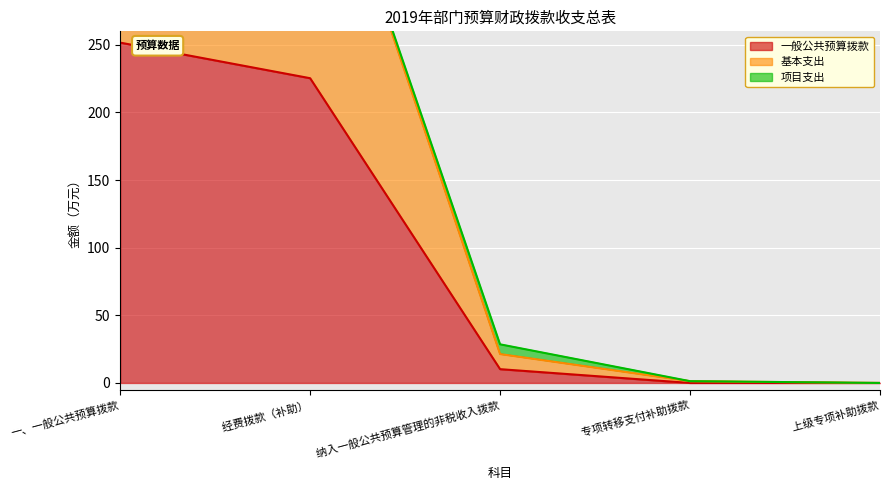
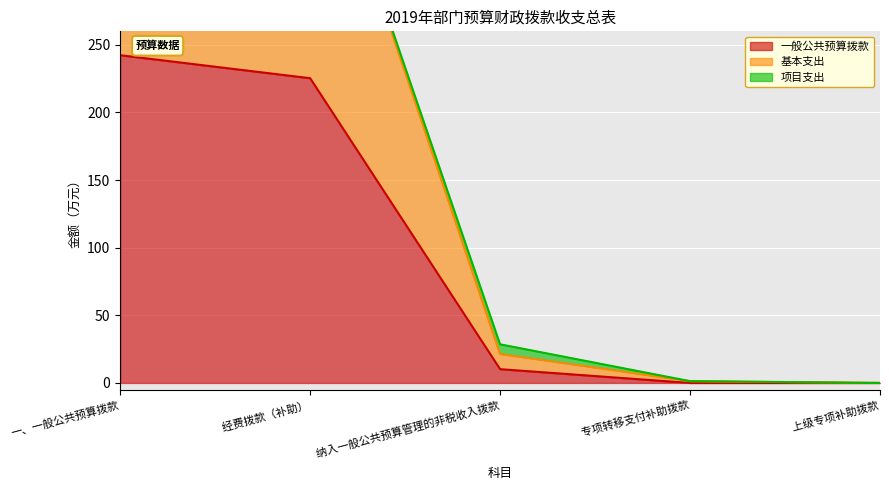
一般公共预算拨款, 一、一般公共预算拨款: 252 -> 242
